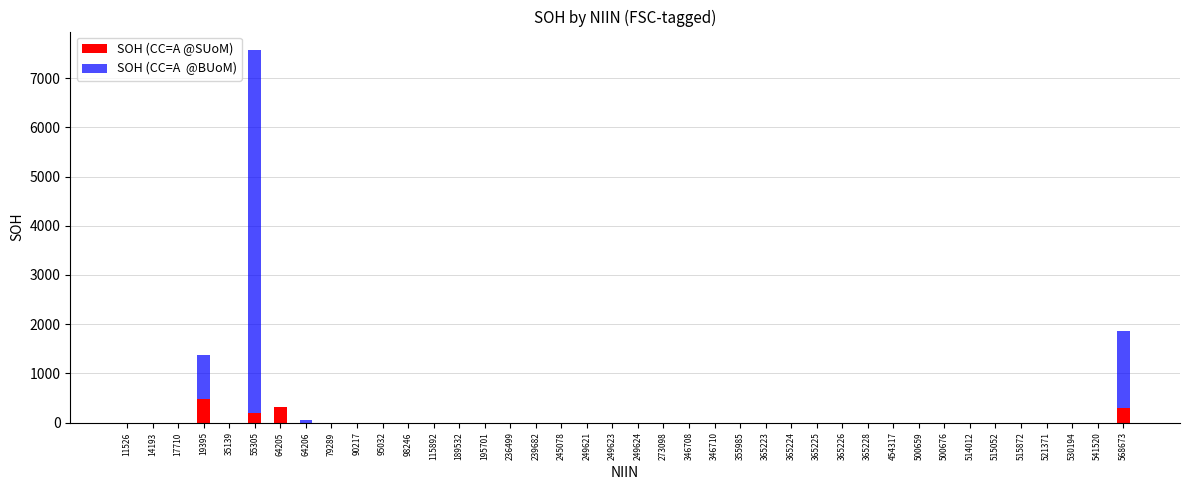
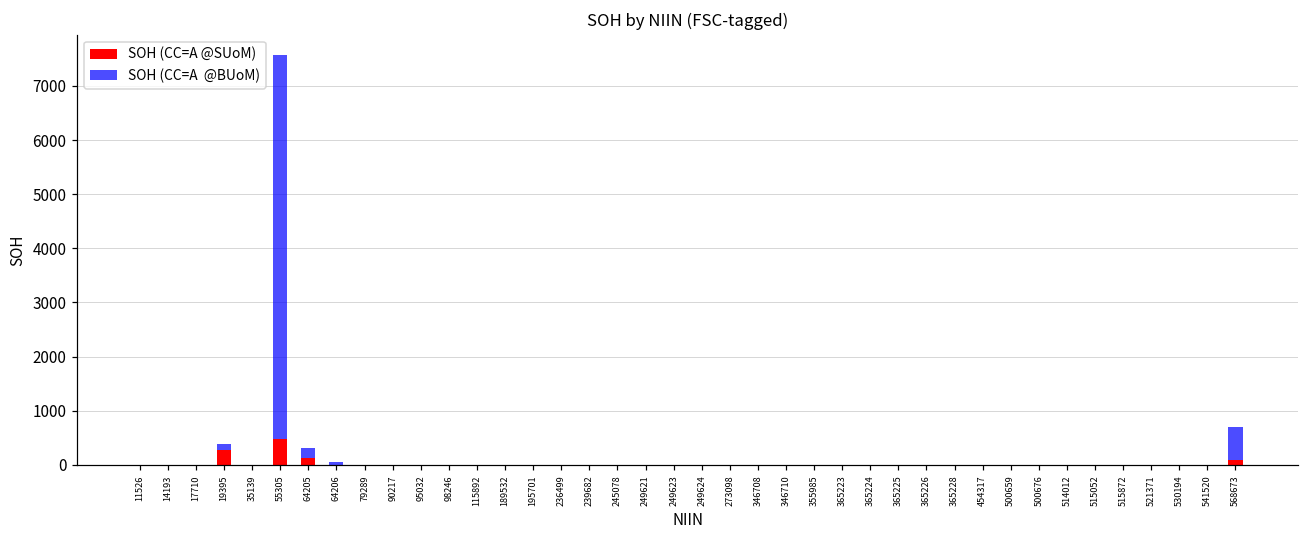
SOH (CC=A @SUoM), 19395: 500 -> 300
SOH (CC=A @BUoM), 19395: 1400 -> 400
SOH (CC=A @SUoM), 55305: 200 -> 500
SOH (CC=A @SUoM), 64205: 300 -> 100
SOH (CC=A @BUoM), 64205: 100 -> 300
SOH (CC=A @SUoM), 568673: 300 -> 100
SOH (CC=A @BUoM), 568673: 1900 -> 700
